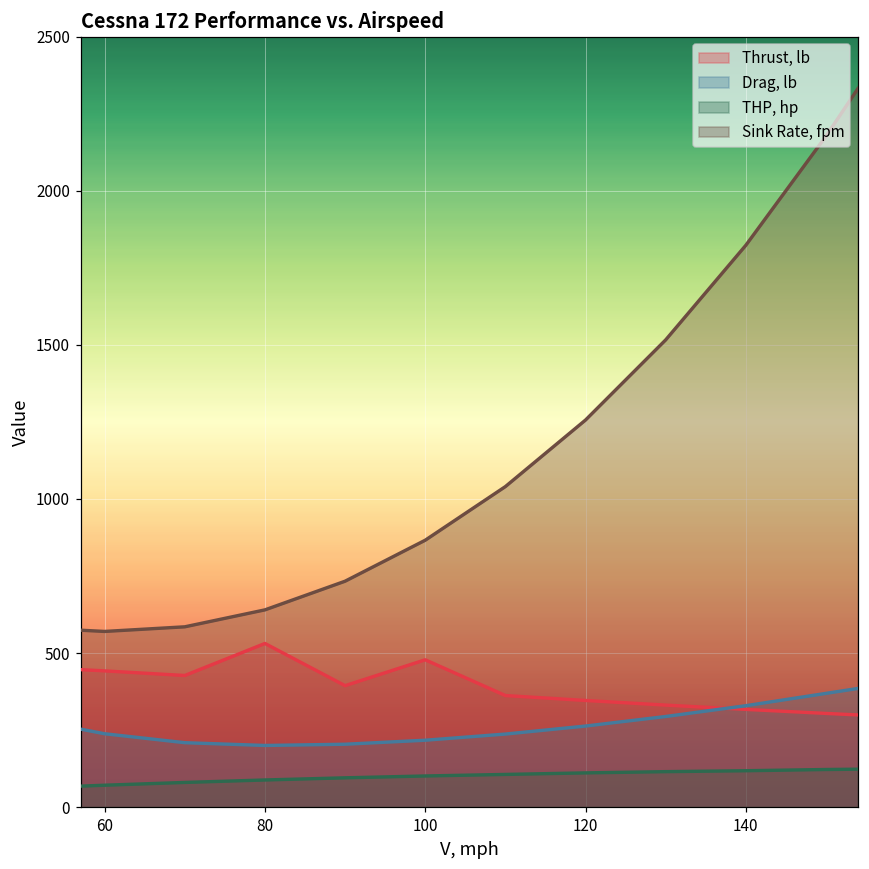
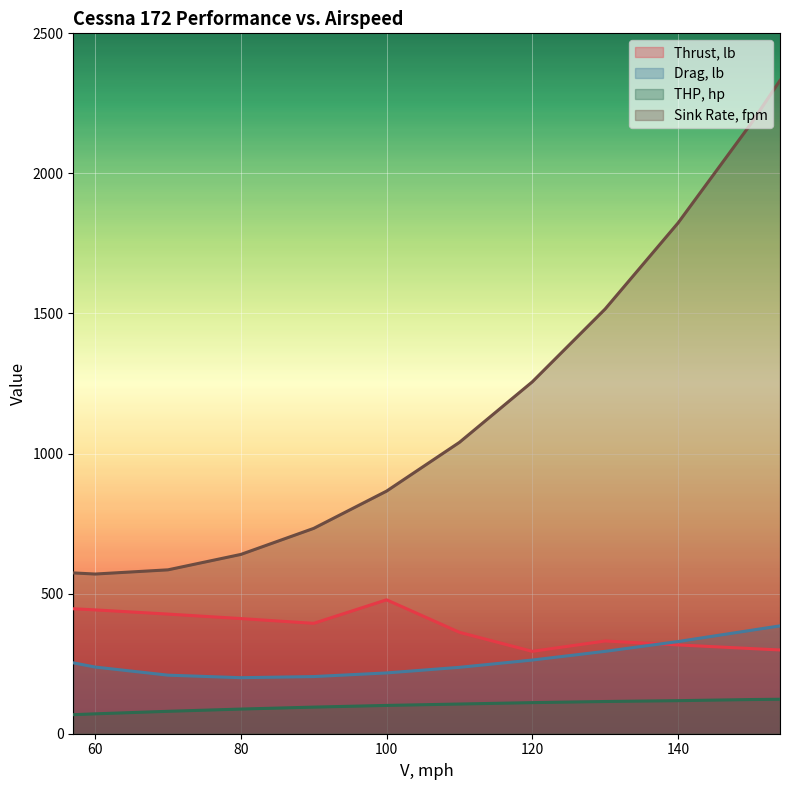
Thrust, lb, 80: 530 -> 410
Thrust, lb, 120: 350 -> 290
